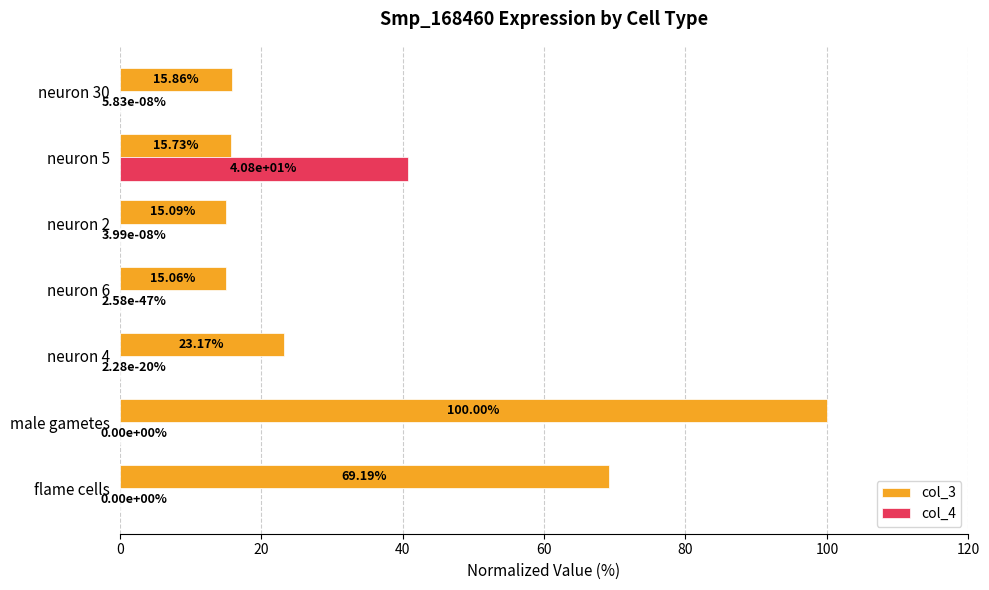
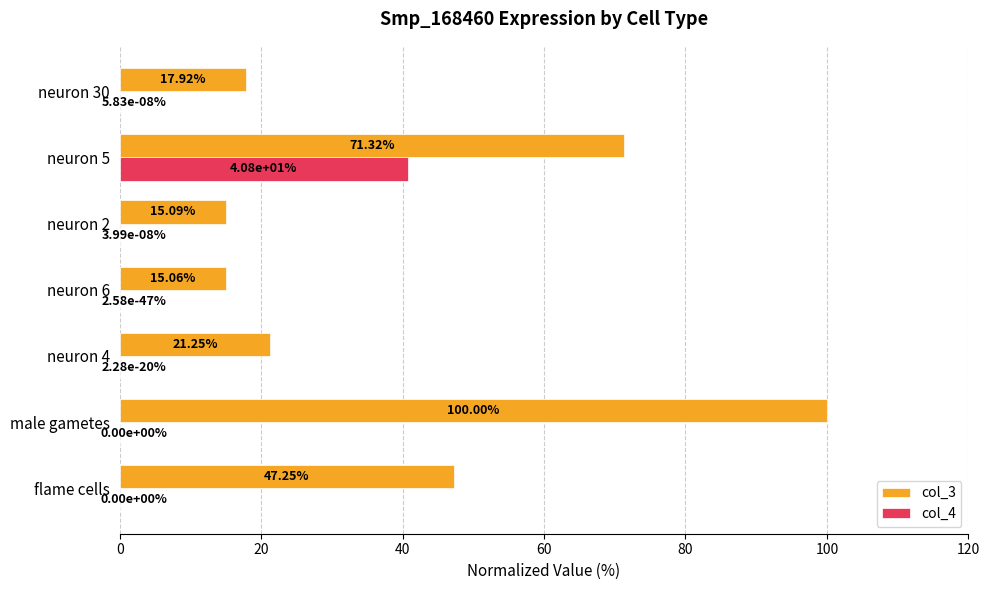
col_3, neuron 30: 15.86% -> 17.92%
col_3, neuron 5: 15.73% -> 71.32%
col_3, neuron 4: 23.17% -> 21.25%
col_3, flame cells: 69.19% -> 47.25%
